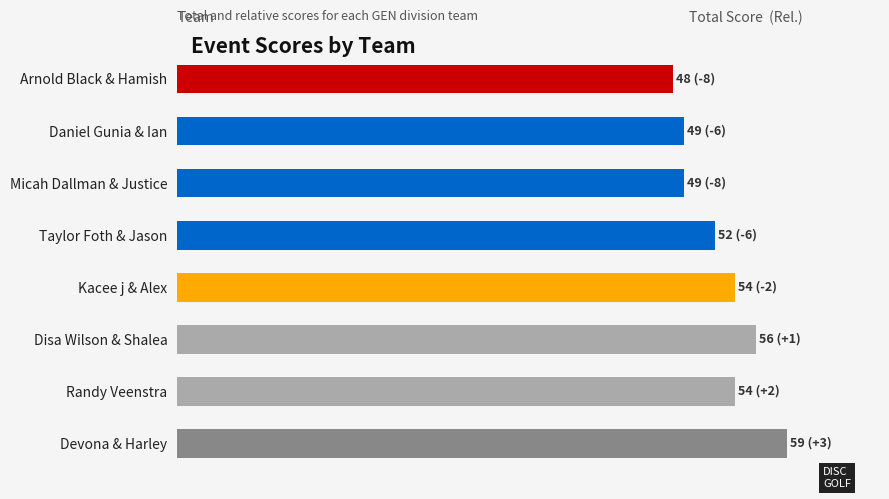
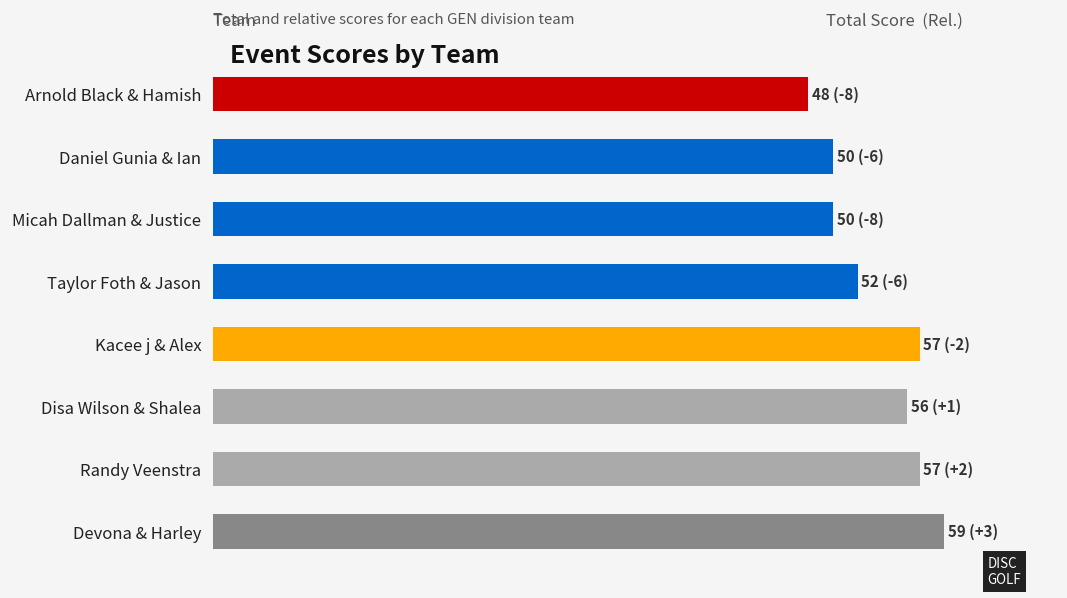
Daniel Gunia & Ian: 49 -> 50
Micah Dallman & Justice: 49 -> 50
Kacee j & Alex: 54 -> 57
Randy Veenstra: 54 -> 57
